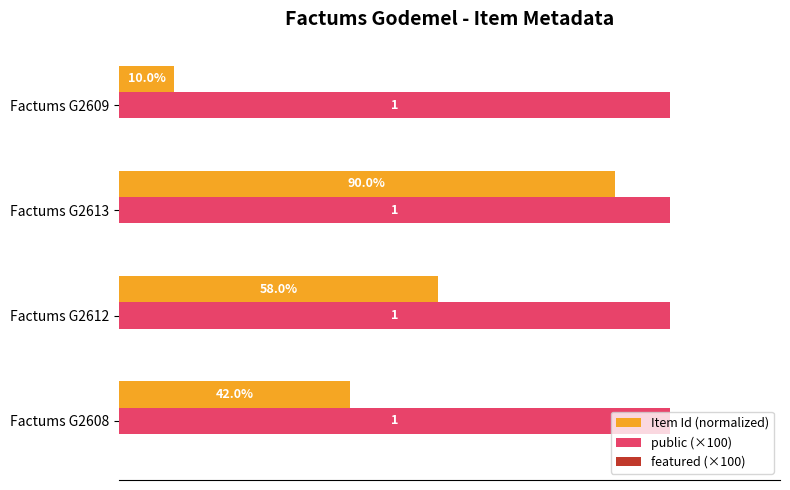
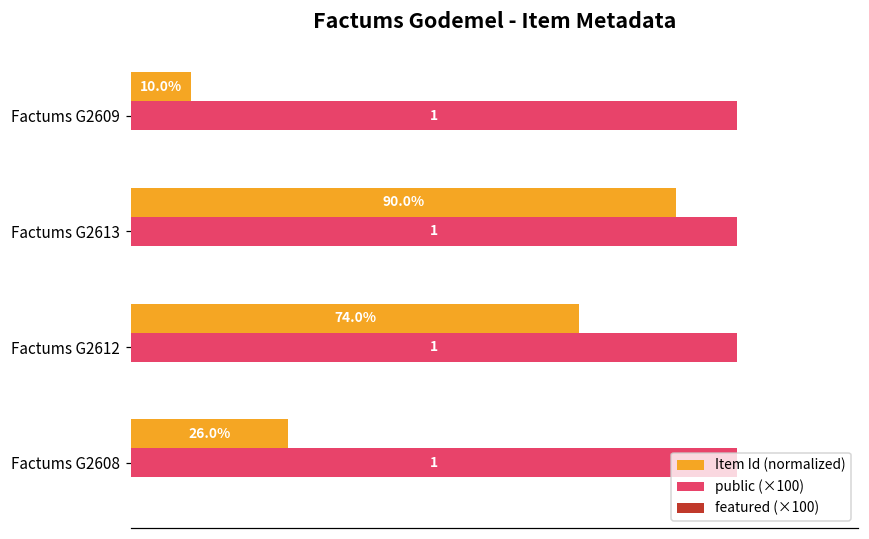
Item Id (normalized), Factums G2612: 58.0% -> 74.0%
Item Id (normalized), Factums G2608: 42.0% -> 26.0%
